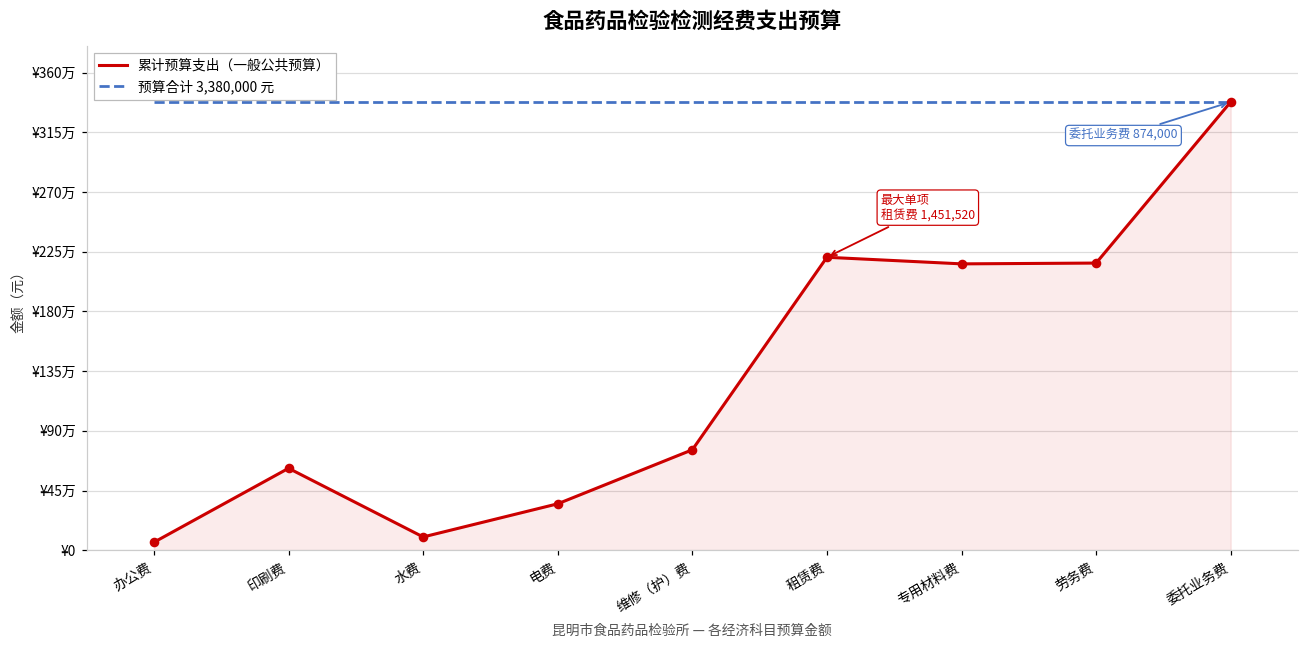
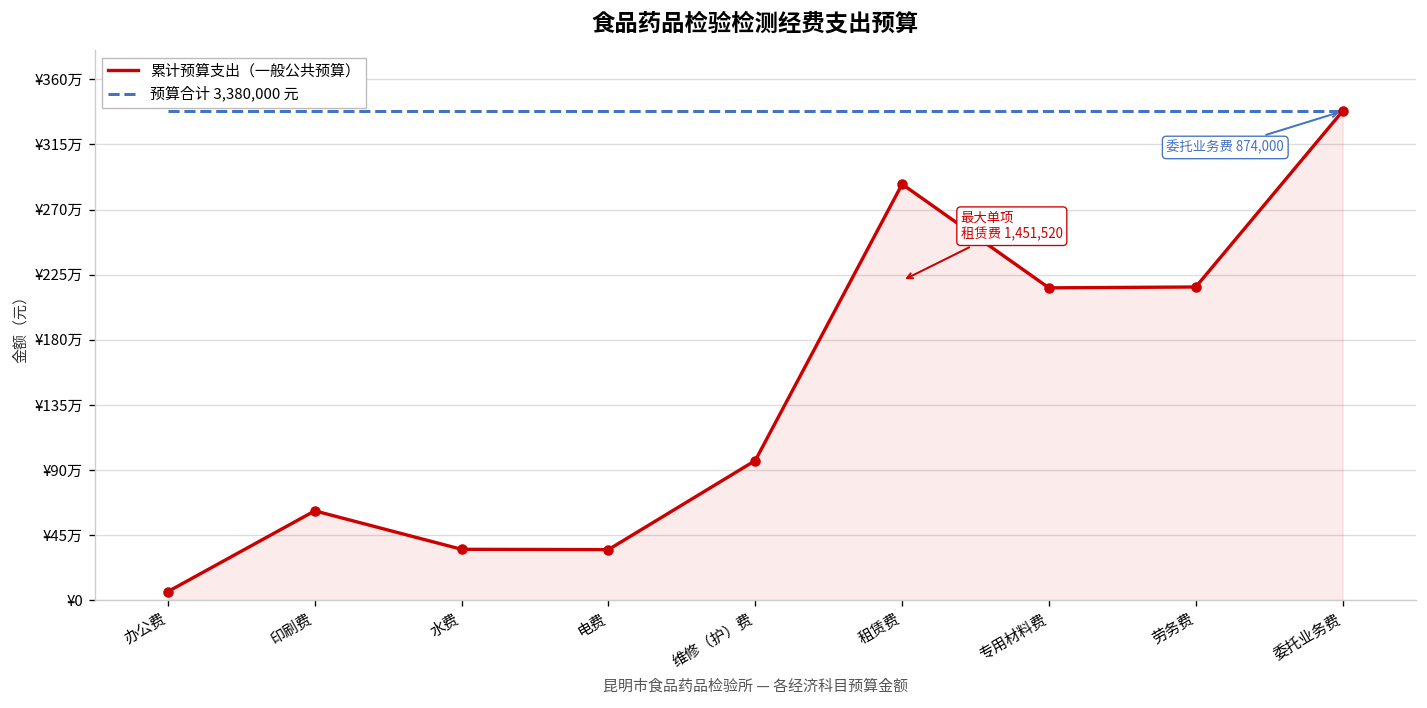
累计预算支出（一般公共预算）, 水费: ¥10万 -> ¥35万
累计预算支出（一般公共预算）, 维修（护）费: ¥76万 -> ¥97万
累计预算支出（一般公共预算）, 租赁费: ¥221万 -> ¥288万
